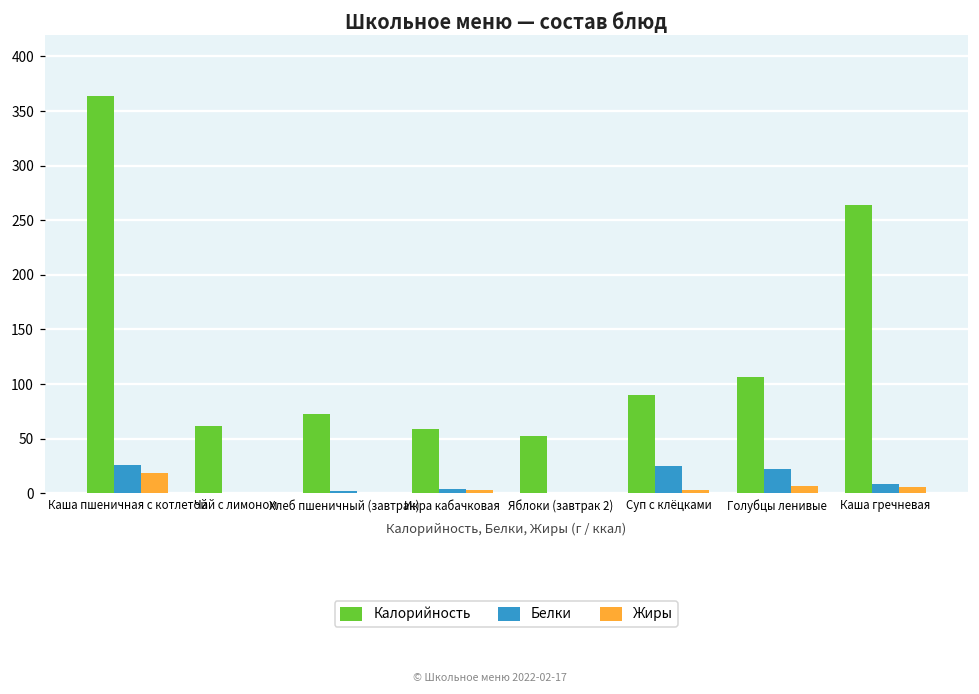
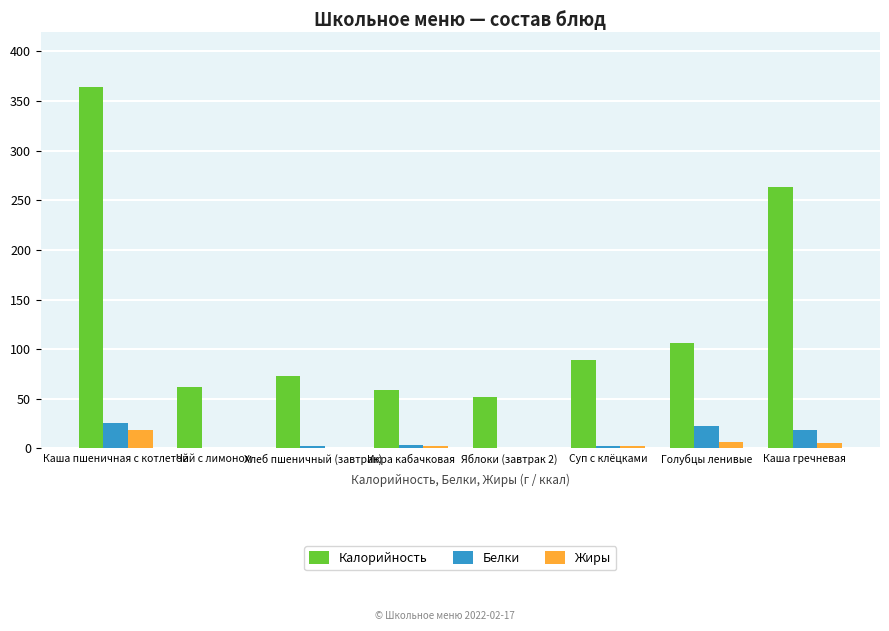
Белки, Суп с клёцками: 20 -> 0
Белки, Каша гречневая: 10 -> 20
